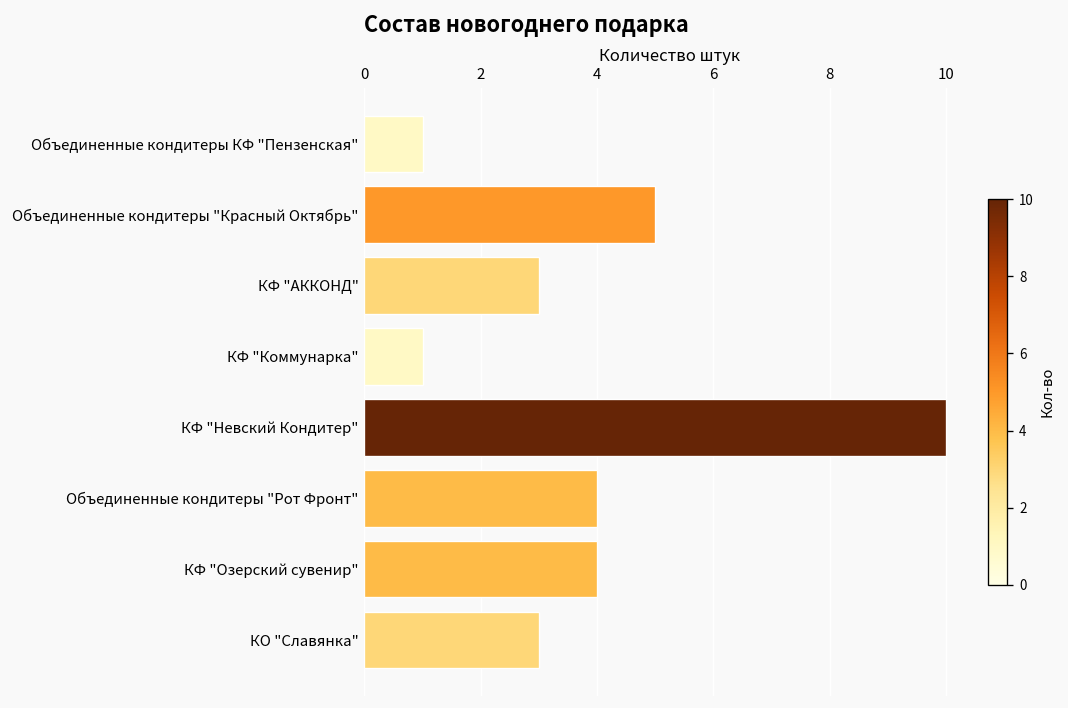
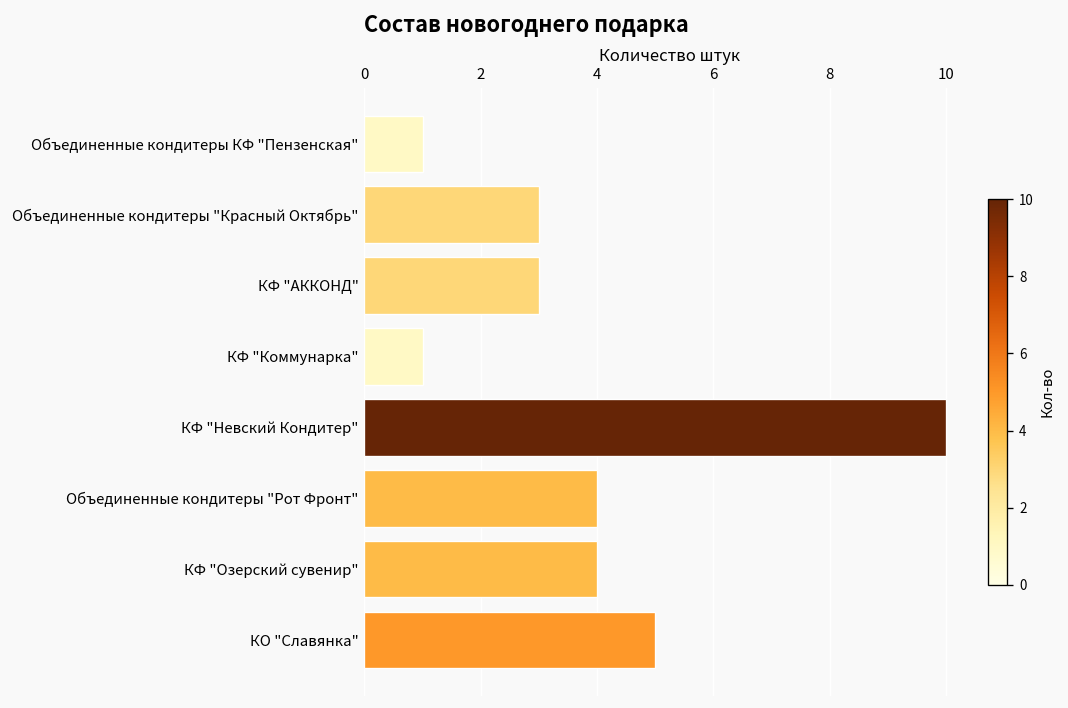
Объединенные кондитеры "Красный Октябрь": 5 -> 3
КО "Славянка": 3 -> 5
